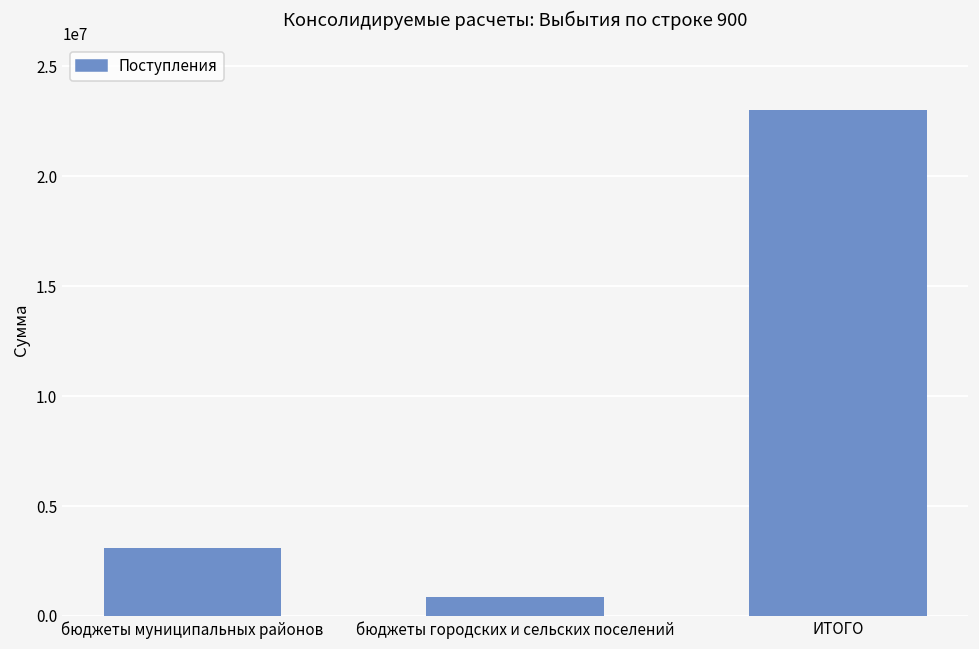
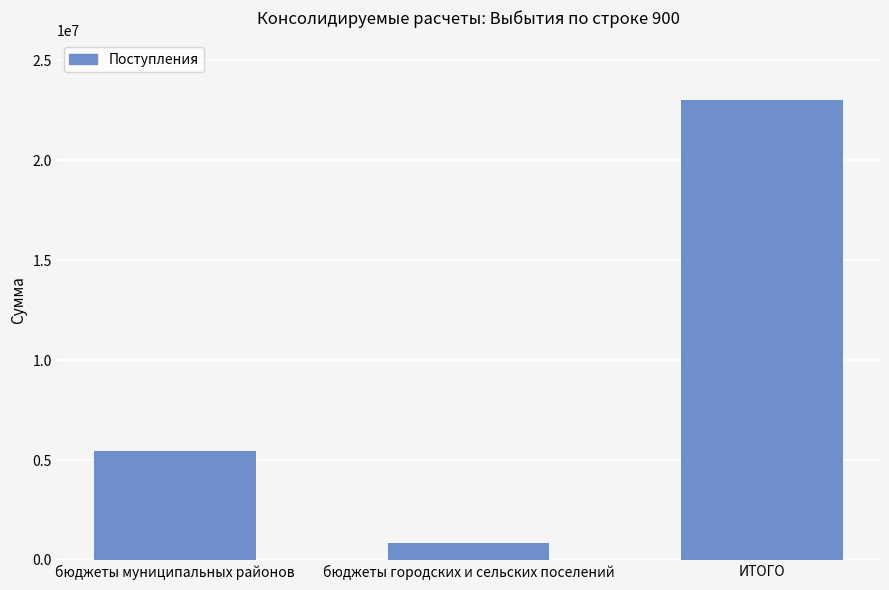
бюджеты муниципальных районов: 3100000 -> 5500000
